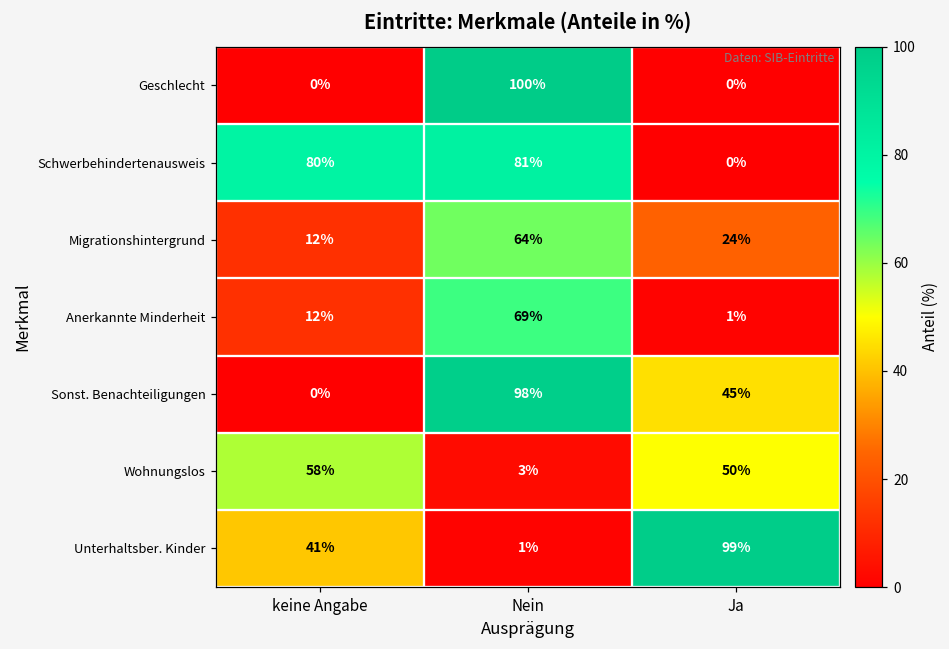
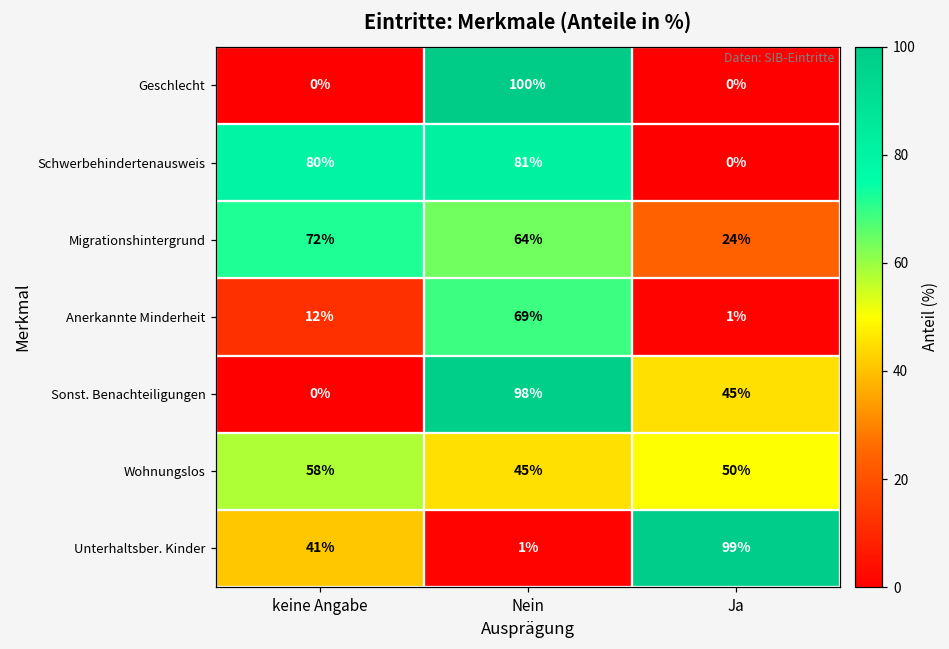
Migrationshintergrund, keine Angabe: 12% -> 72%
Wohnungslos, Nein: 3% -> 45%
